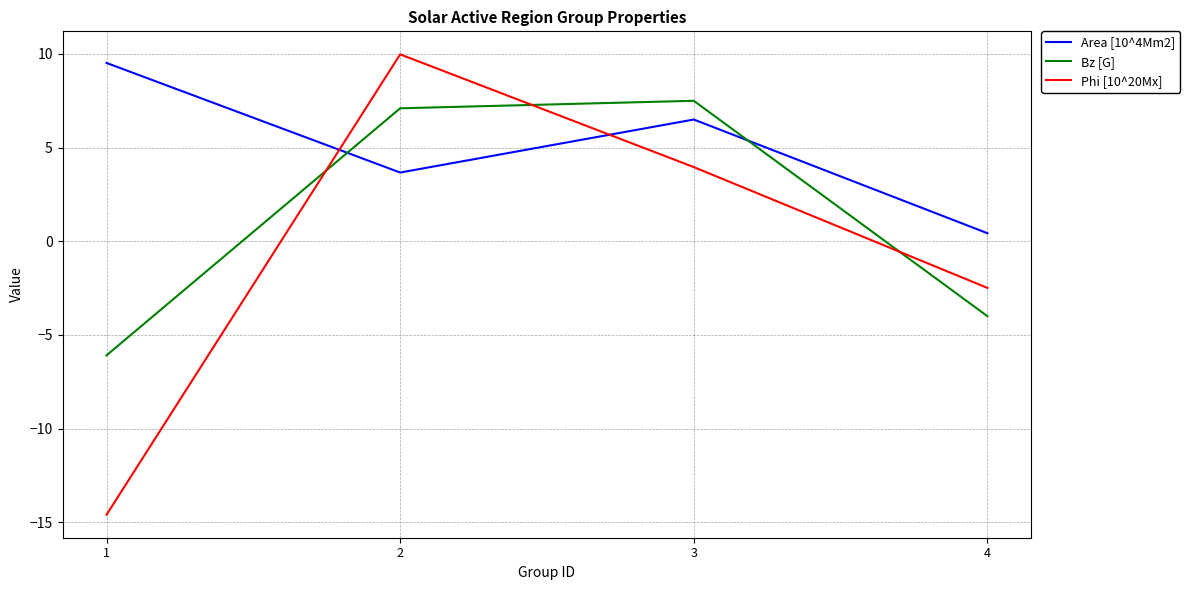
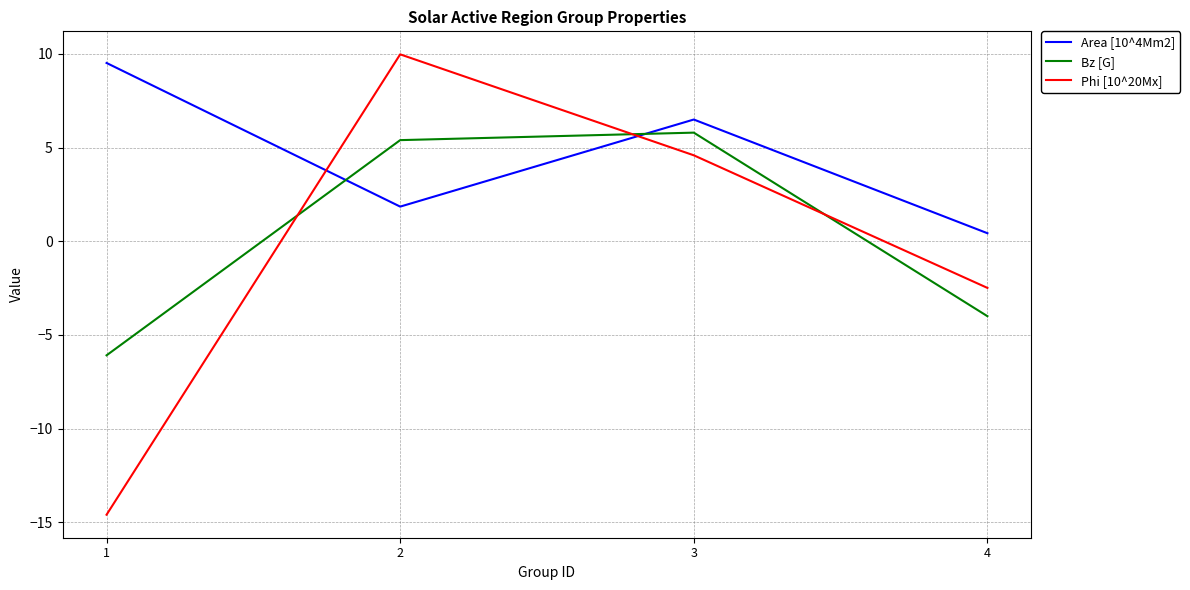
Area [10^4Mm2], 2: 3.7 -> 1.9
Bz [G], 2: 7.1 -> 5.4
Bz [G], 3: 7.5 -> 5.8
Phi [10^20Mx], 3: 4.0 -> 4.6
